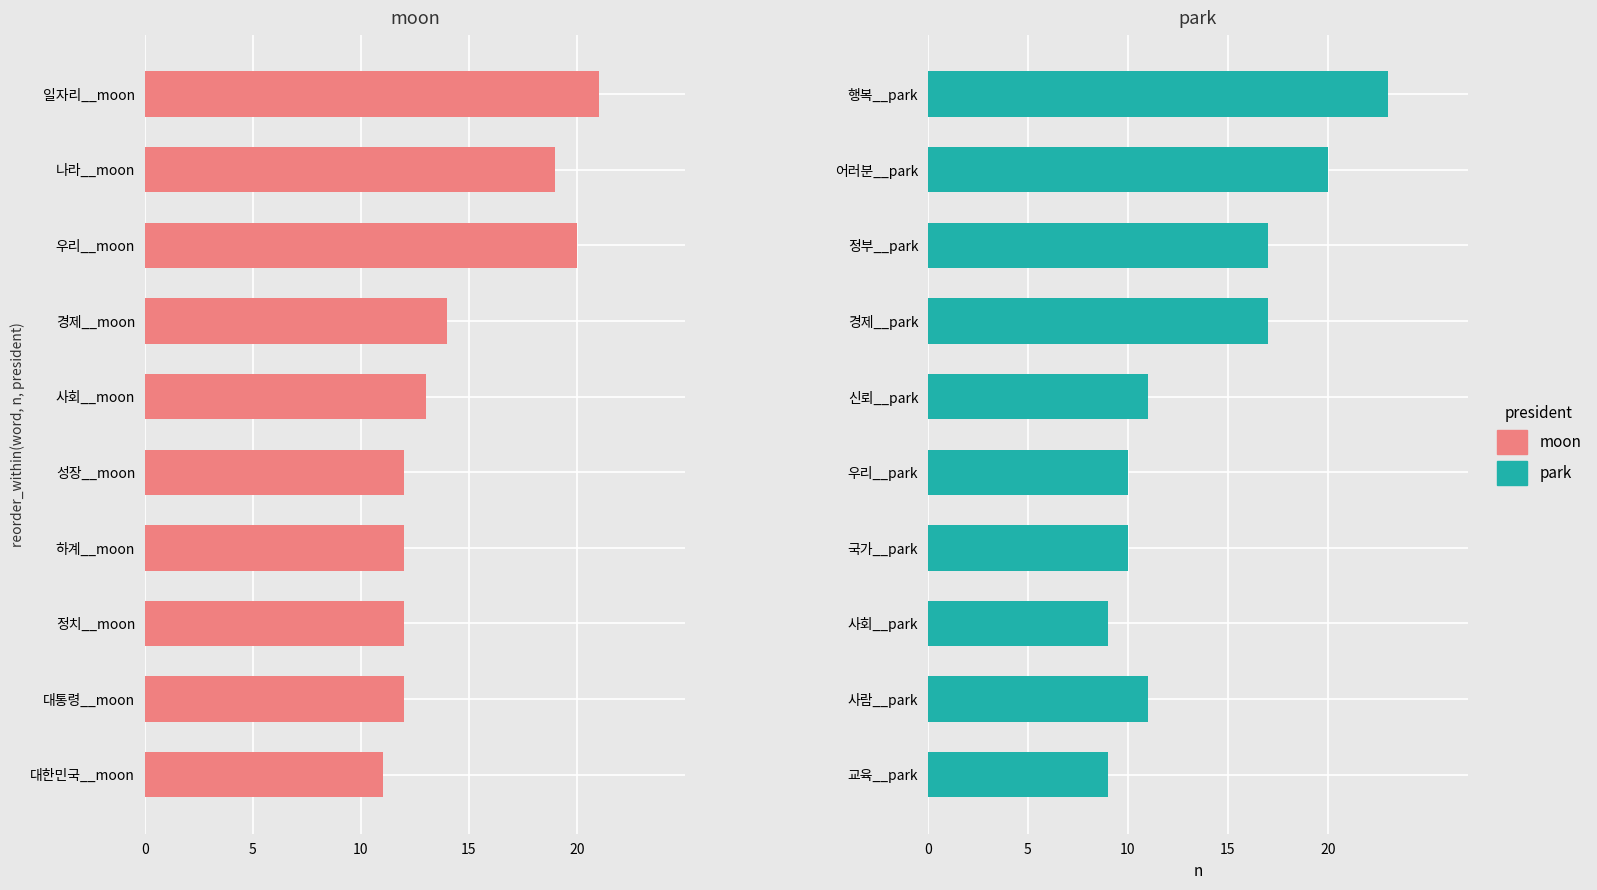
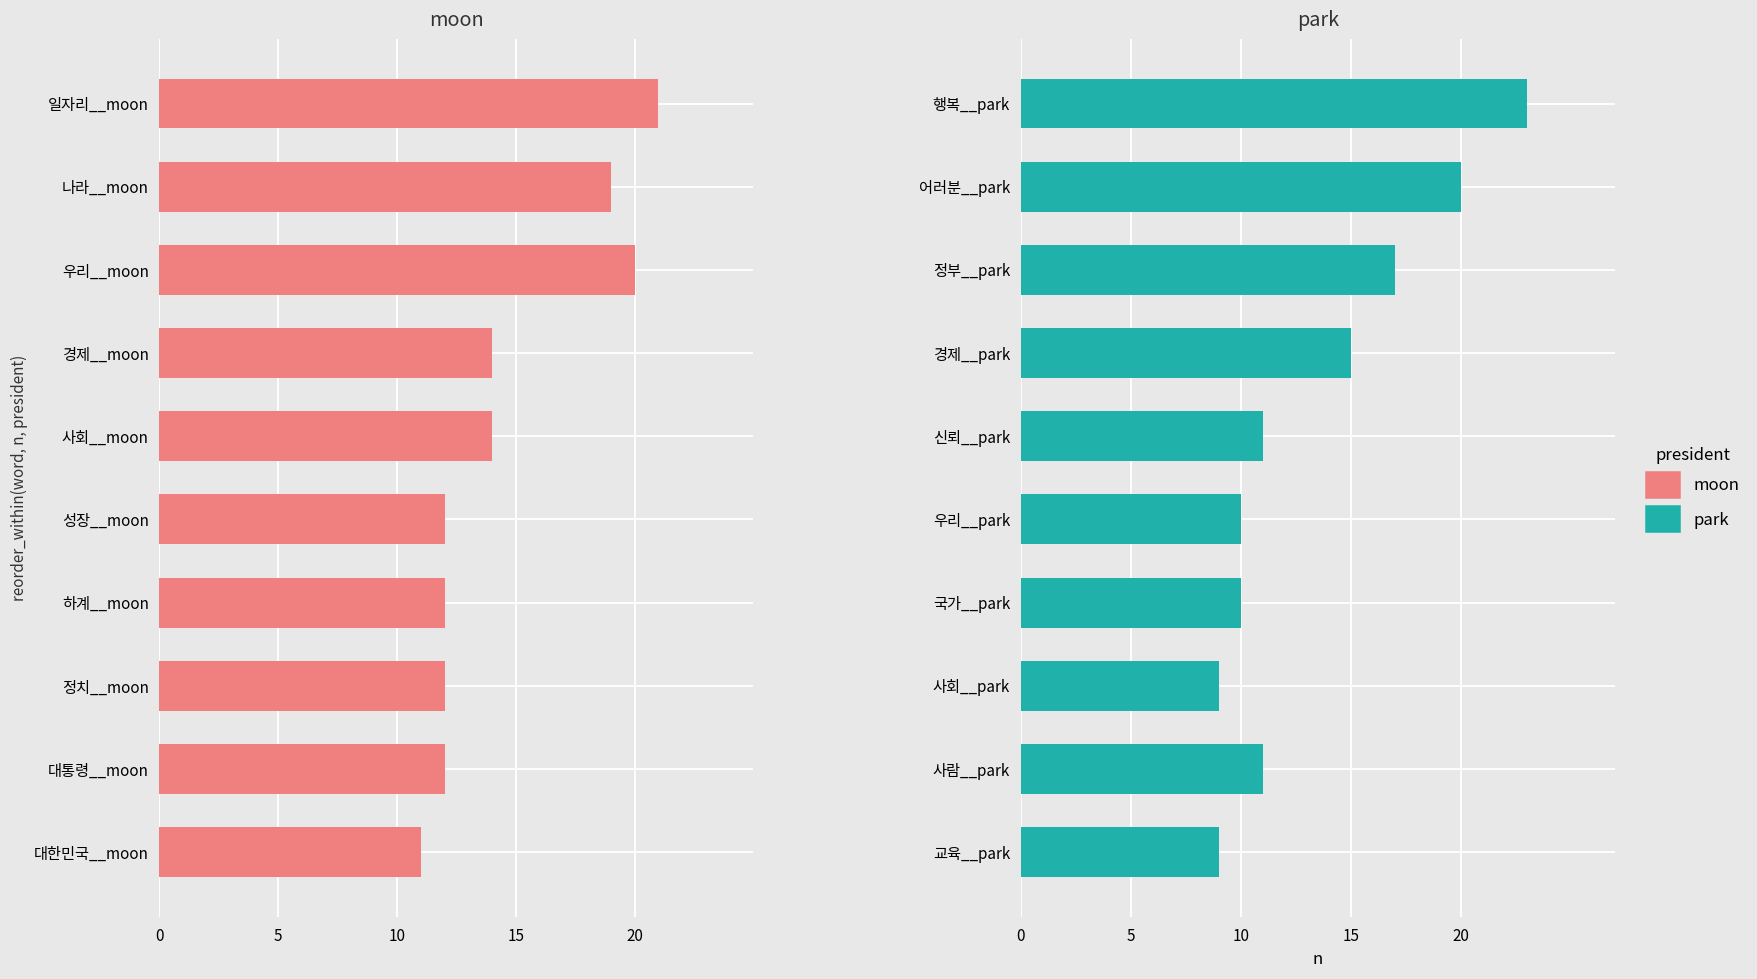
moon, 사회__moon: 13 -> 14
park, 경제__park: 17 -> 15
